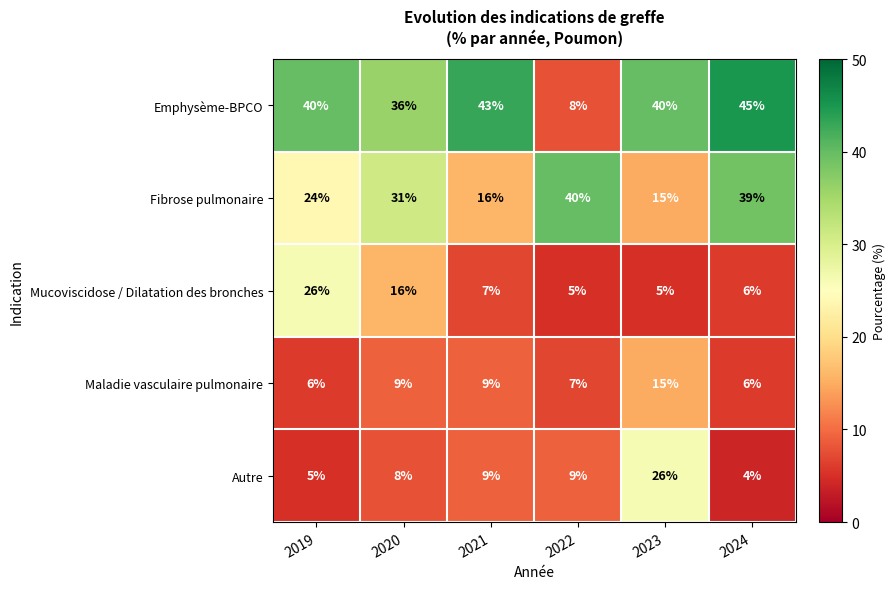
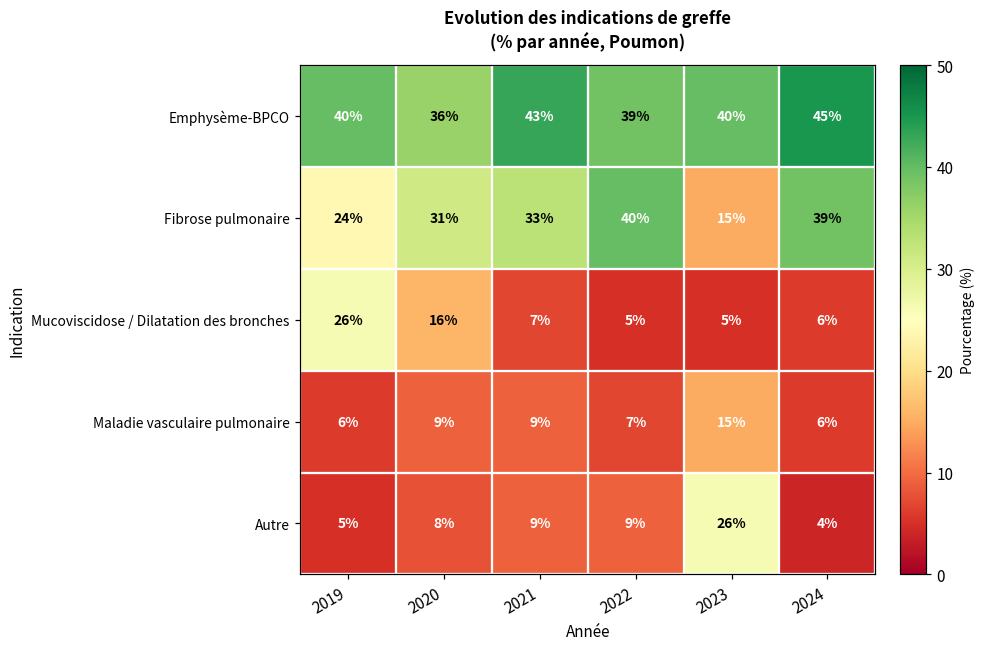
Emphysème-BPCO, 2022: 8% -> 39%
Fibrose pulmonaire, 2021: 16% -> 33%
